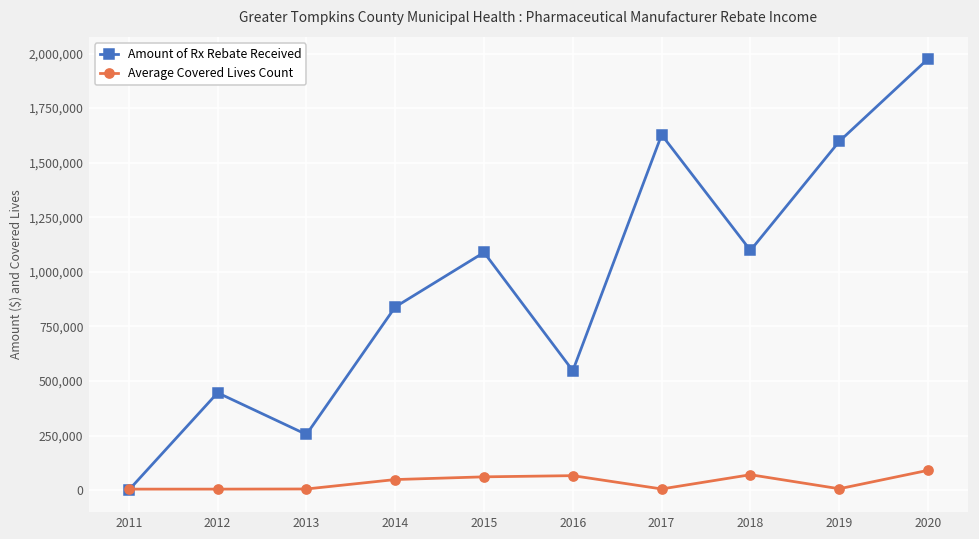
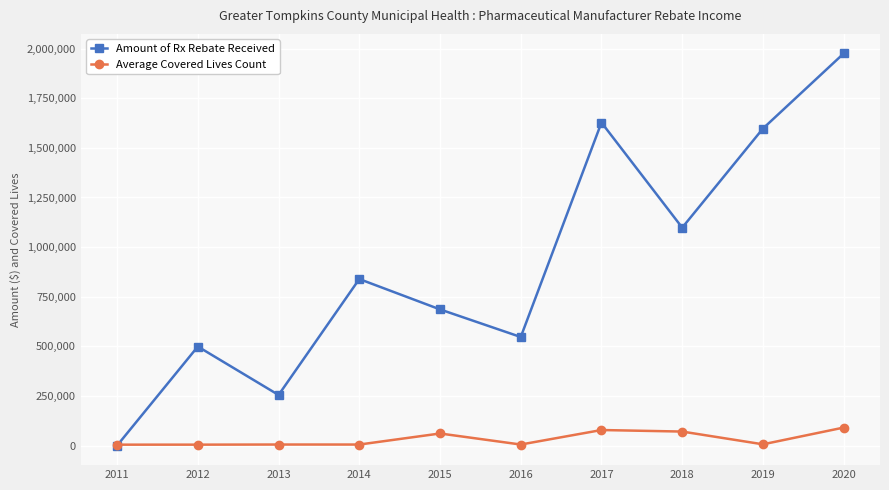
Amount of Rx Rebate Received, 2012: 450,000 -> 500,000
Average Covered Lives Count, 2014: 50,000 -> 10,000
Amount of Rx Rebate Received, 2015: 1,090,000 -> 690,000
Average Covered Lives Count, 2016: 70,000 -> 10,000
Average Covered Lives Count, 2017: 10,000 -> 80,000
